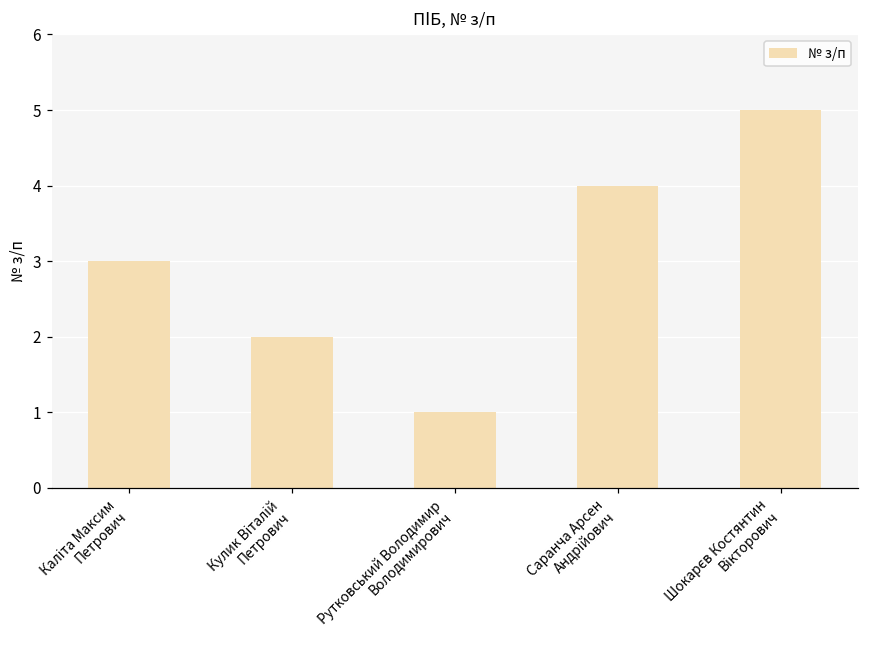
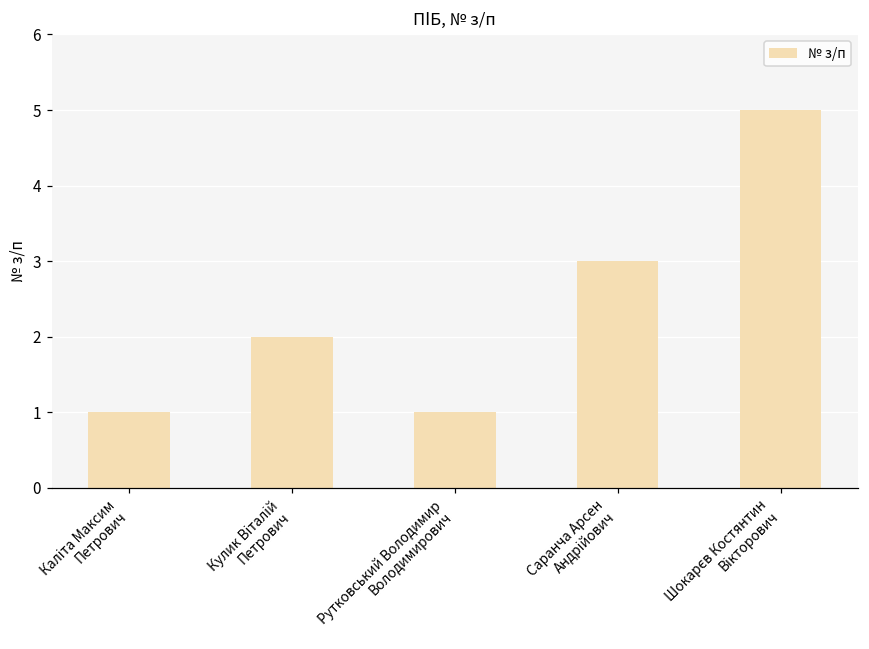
Каліта Максим Петрович: 3 -> 1
Саранча Арсен Андрійович: 4 -> 3
